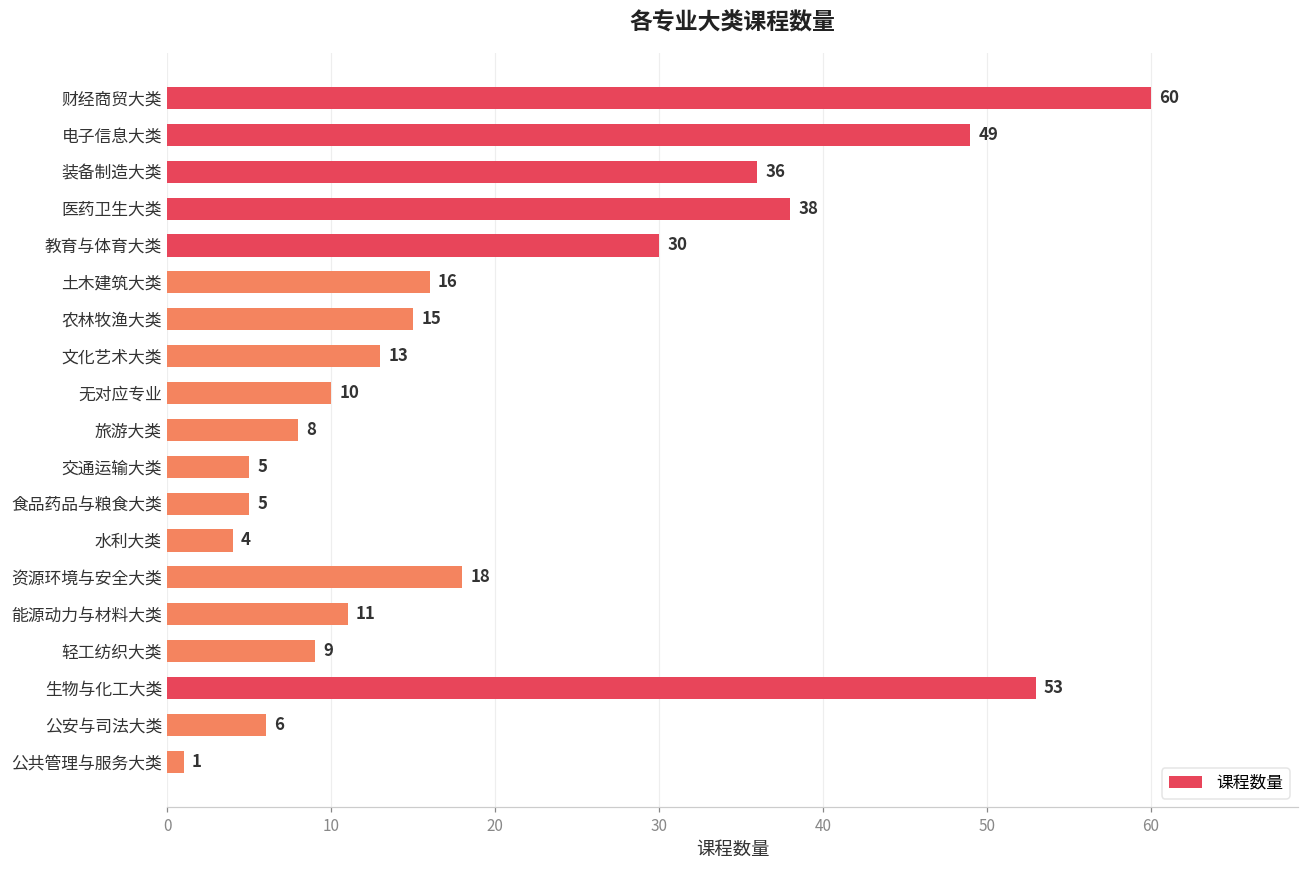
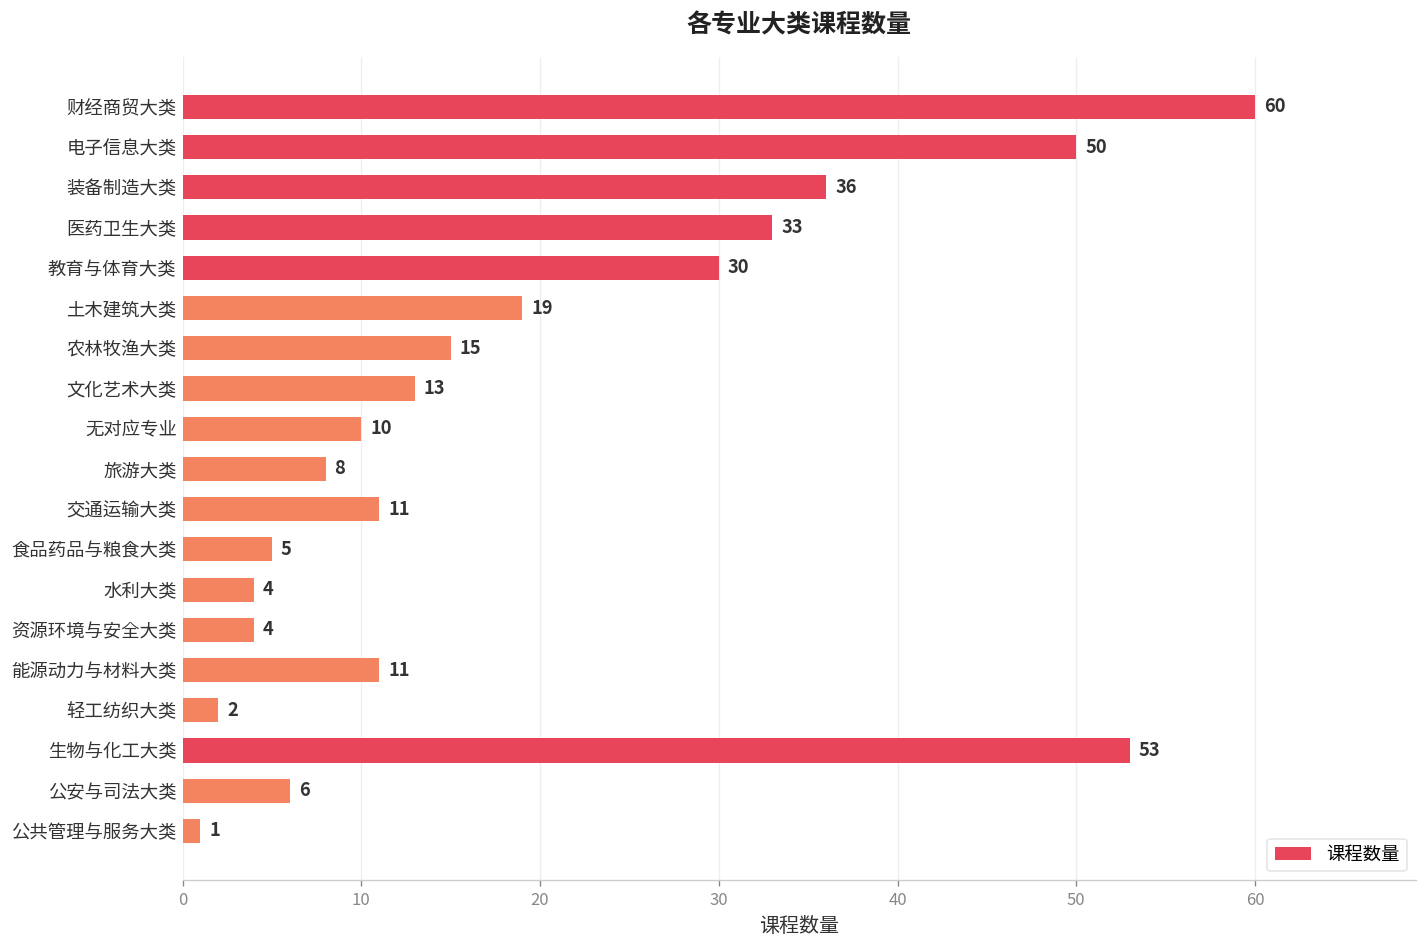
电子信息大类: 49 -> 50
医药卫生大类: 38 -> 33
土木建筑大类: 16 -> 19
交通运输大类: 5 -> 11
资源环境与安全大类: 18 -> 4
轻工纺织大类: 9 -> 2
